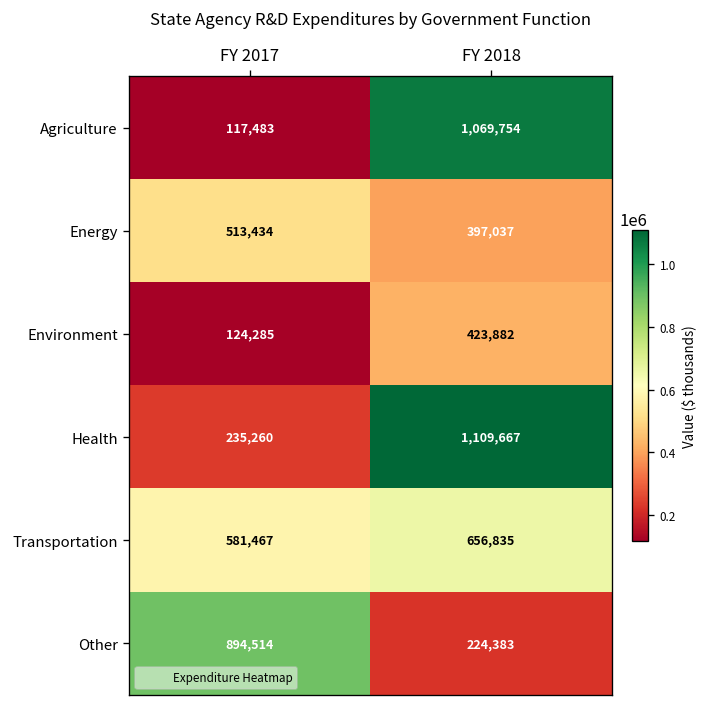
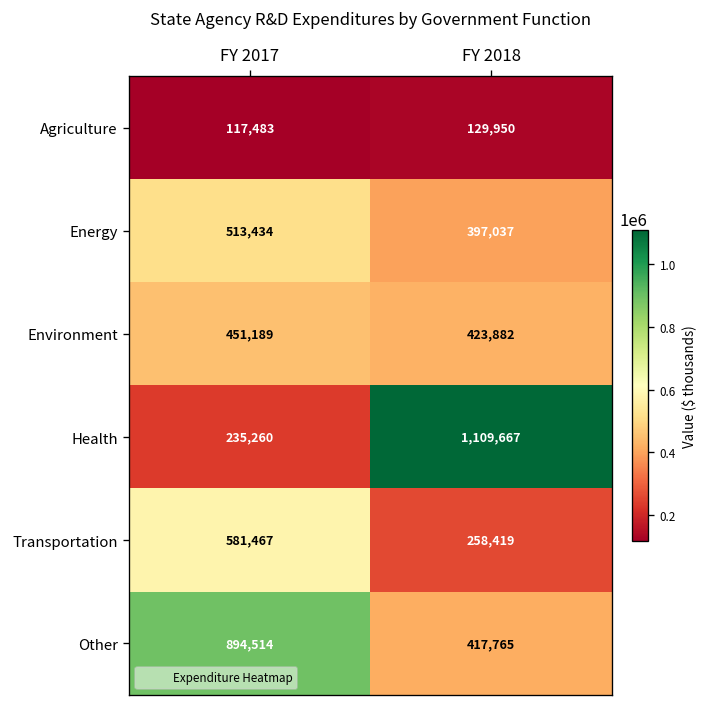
Agriculture, FY 2018: 1,069,754 -> 129,950
Environment, FY 2017: 124,285 -> 451,189
Transportation, FY 2018: 656,835 -> 258,419
Other, FY 2018: 224,383 -> 417,765
